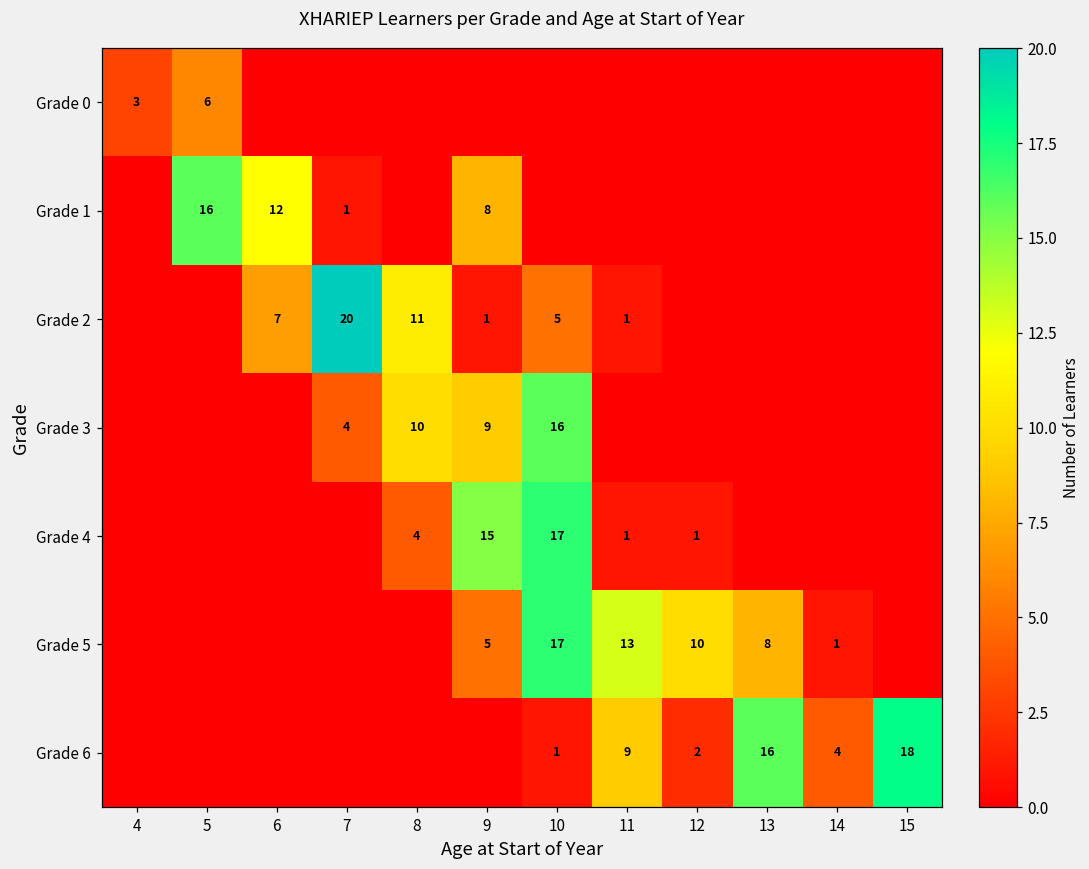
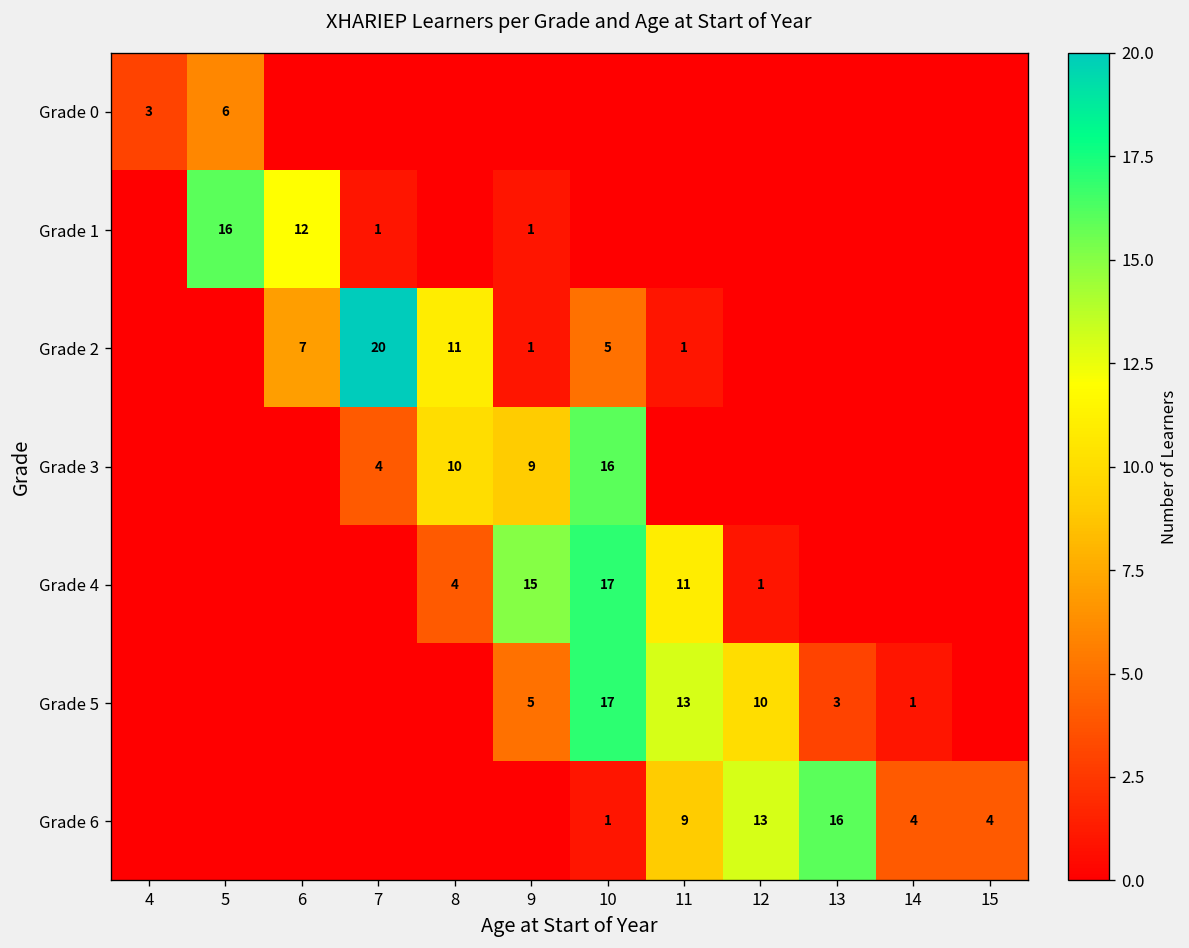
Grade 1, 9: 8 -> 1
Grade 4, 11: 1 -> 11
Grade 5, 13: 8 -> 3
Grade 6, 12: 2 -> 13
Grade 6, 15: 18 -> 4
